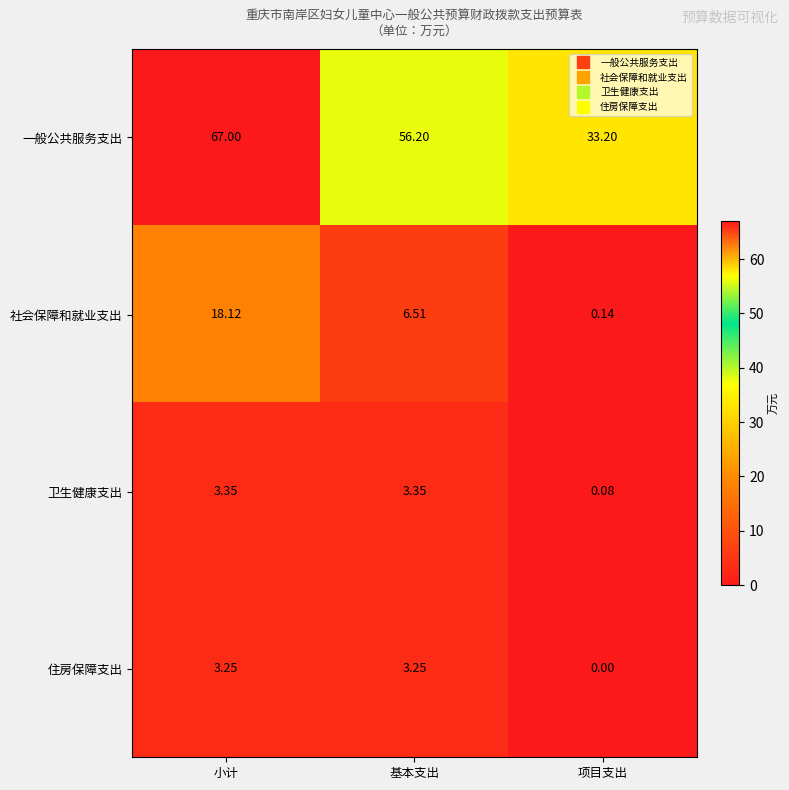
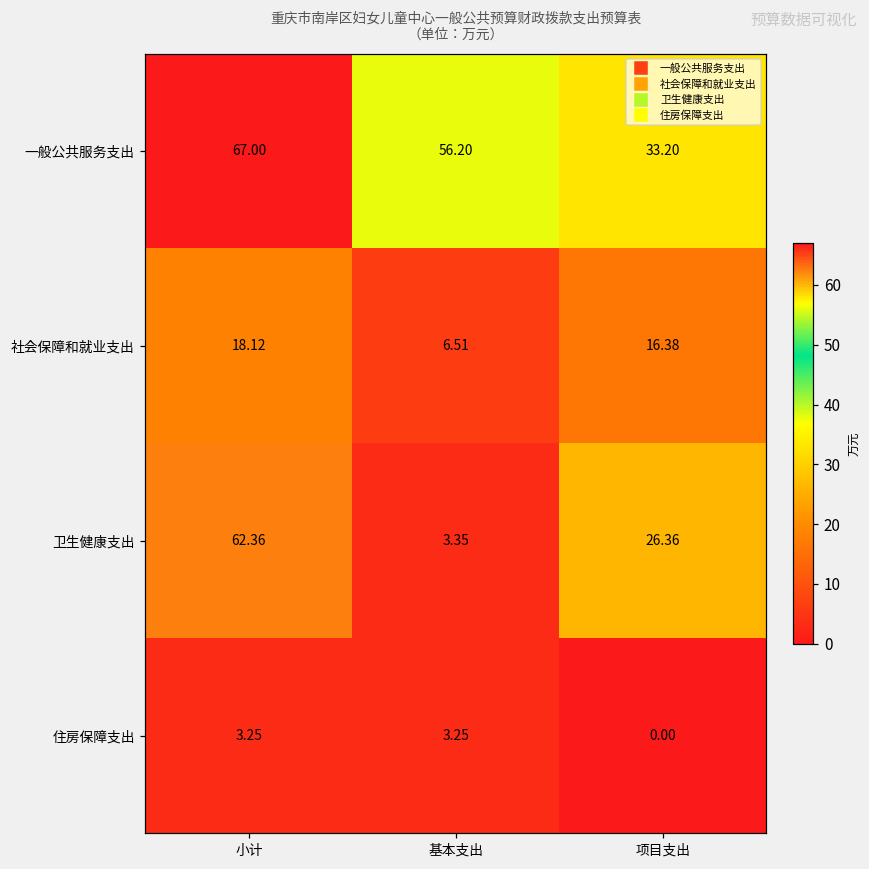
社会保障和就业支出, 项目支出: 0.14 -> 16.38
卫生健康支出, 小计: 3.35 -> 62.36
卫生健康支出, 项目支出: 0.08 -> 26.36
